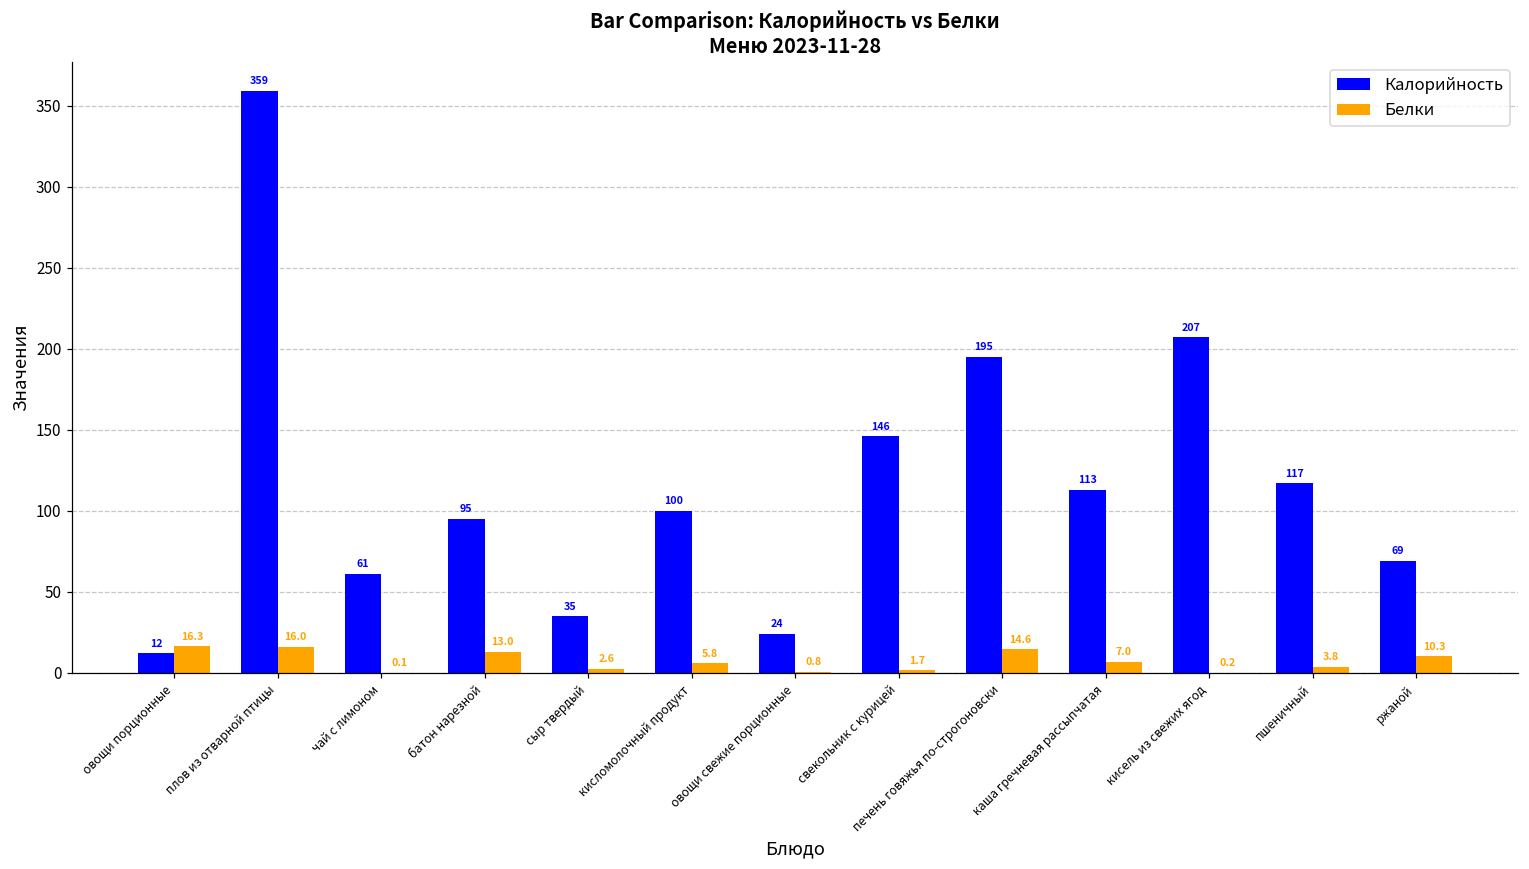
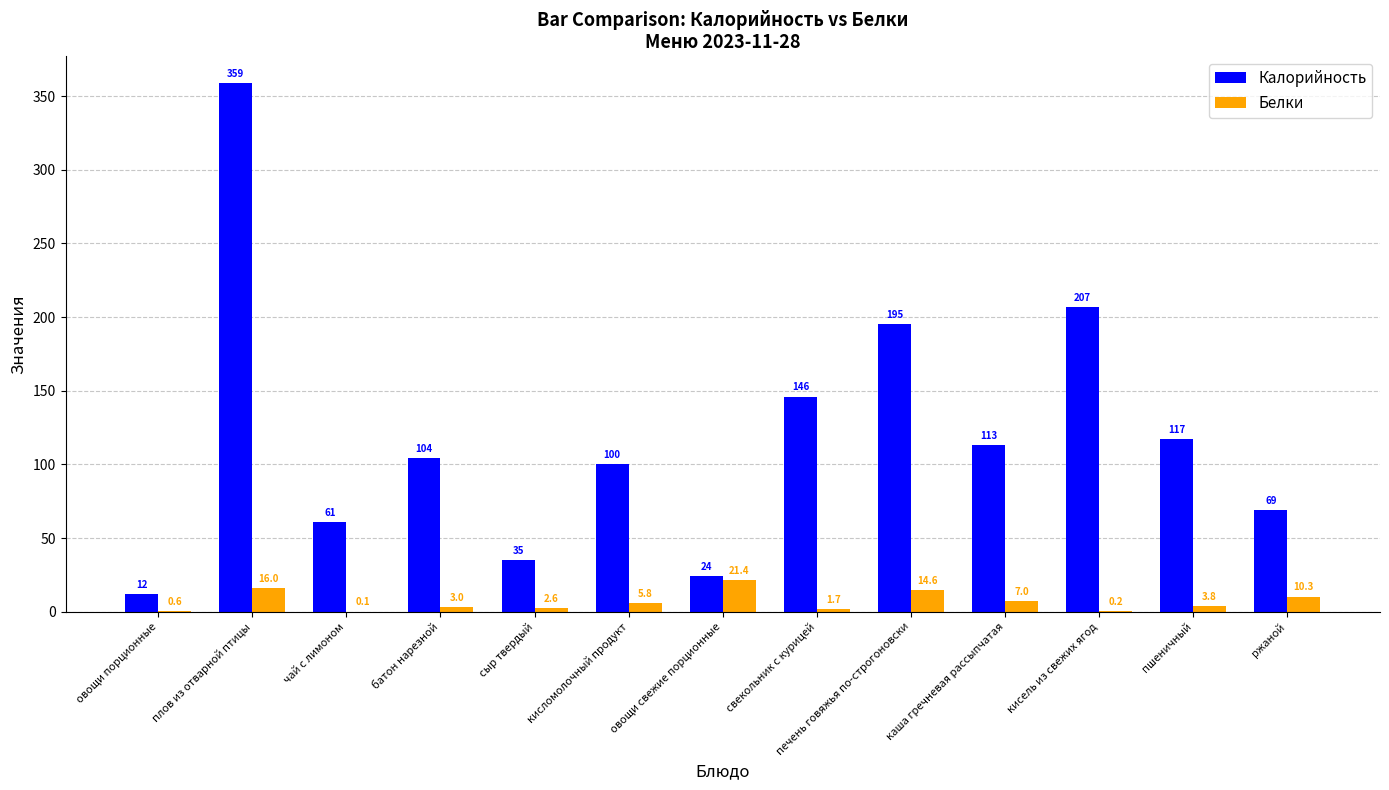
Белки, овощи порционные: 16.3 -> 0.6
Калорийность, батон нарезной: 95 -> 104
Белки, батон нарезной: 13.0 -> 3.0
Белки, овощи свежие порционные: 0.8 -> 21.4
